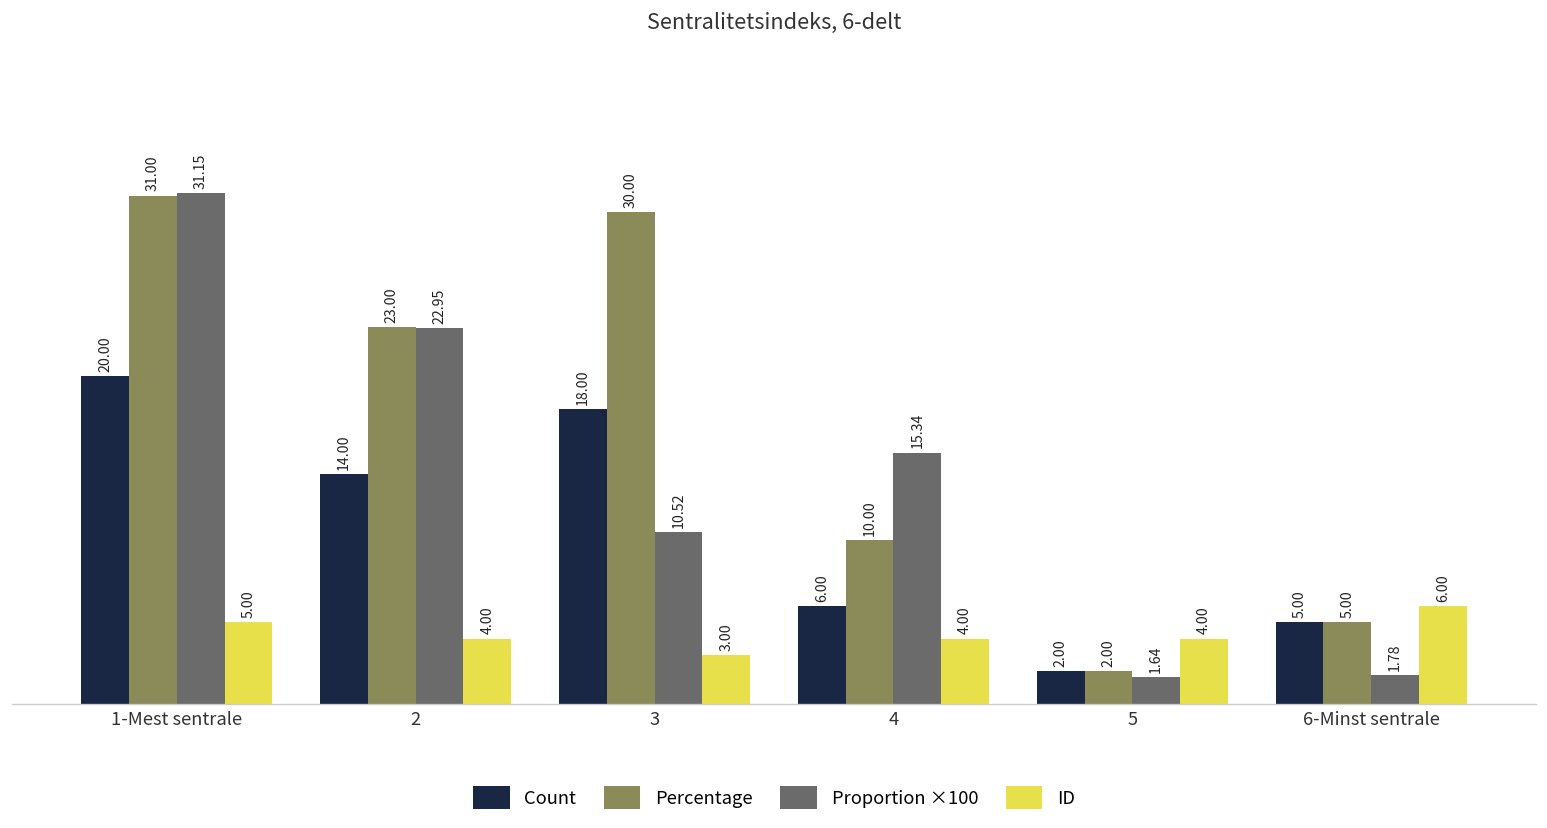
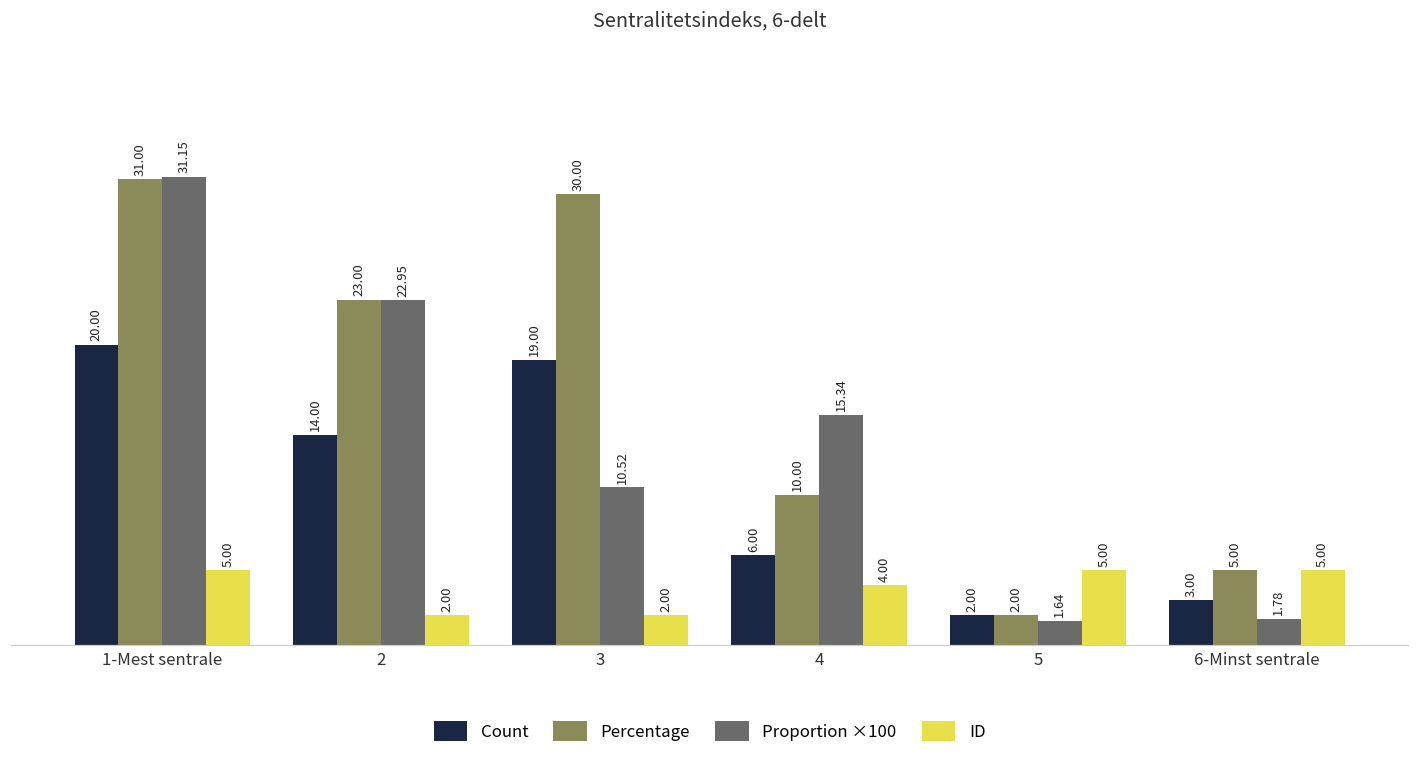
ID, 2: 4.00 -> 2.00
Count, 3: 18.00 -> 19.00
ID, 3: 3.00 -> 2.00
ID, 5: 4.00 -> 5.00
Count, 6-Minst sentrale: 5.00 -> 3.00
ID, 6-Minst sentrale: 6.00 -> 5.00
